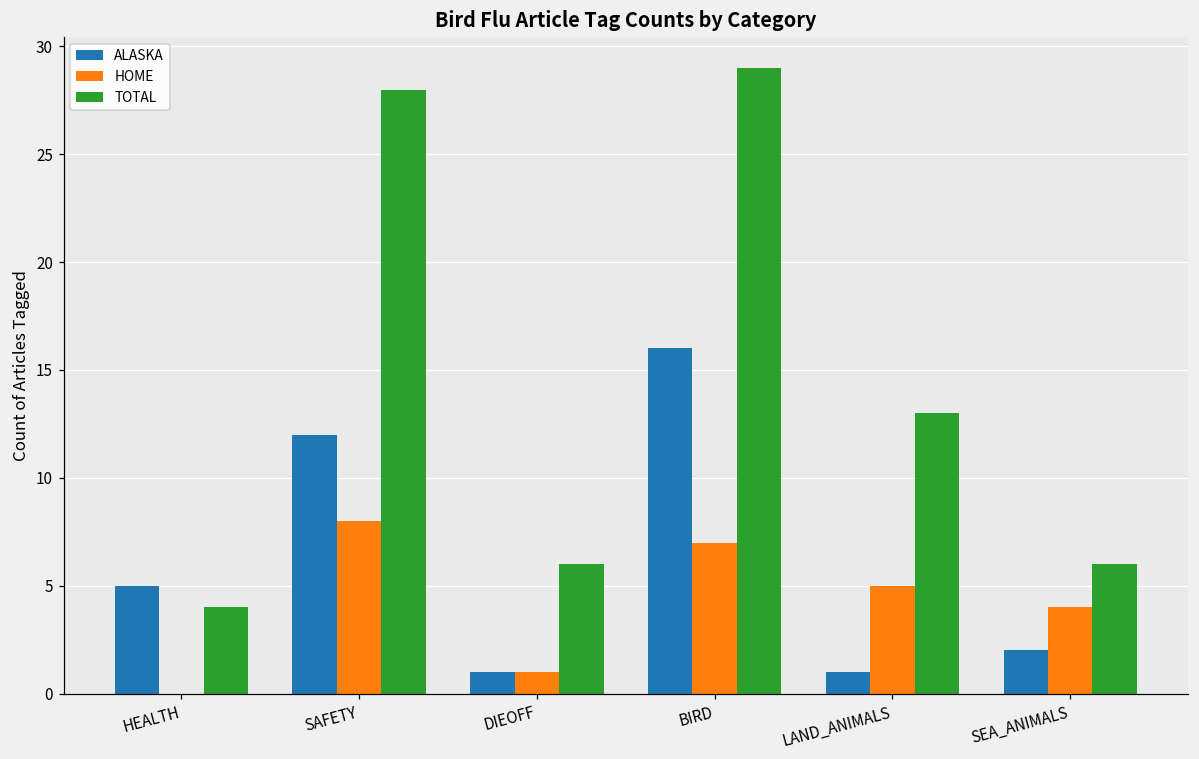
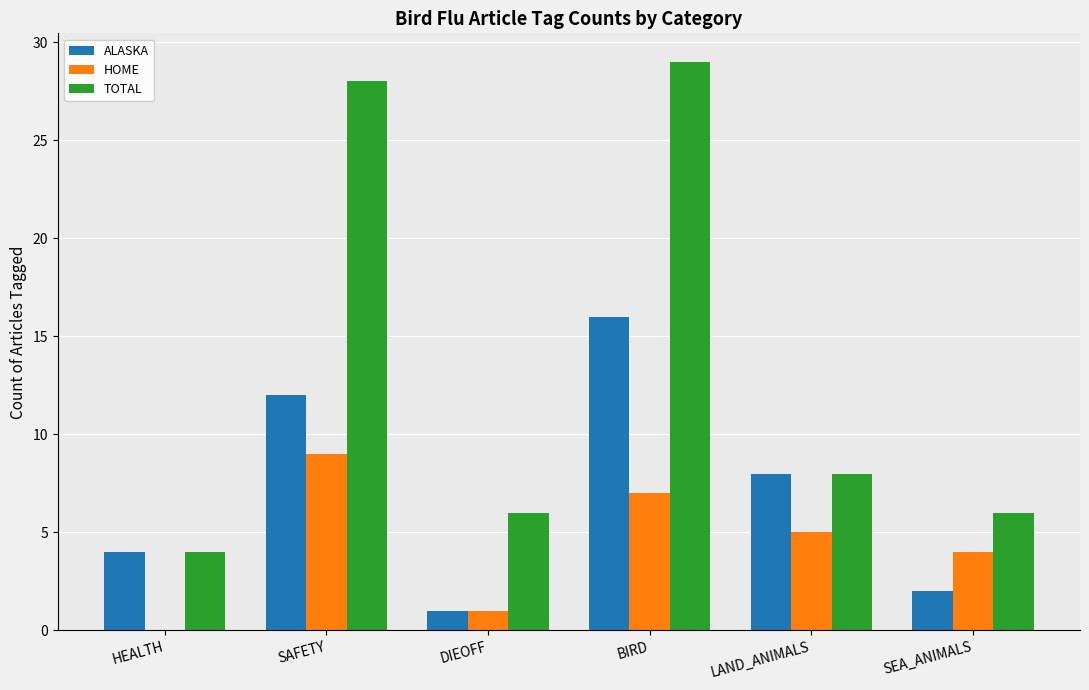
ALASKA, HEALTH: 5 -> 4
HOME, SAFETY: 8 -> 9
ALASKA, LAND_ANIMALS: 1 -> 8
TOTAL, LAND_ANIMALS: 13 -> 8
